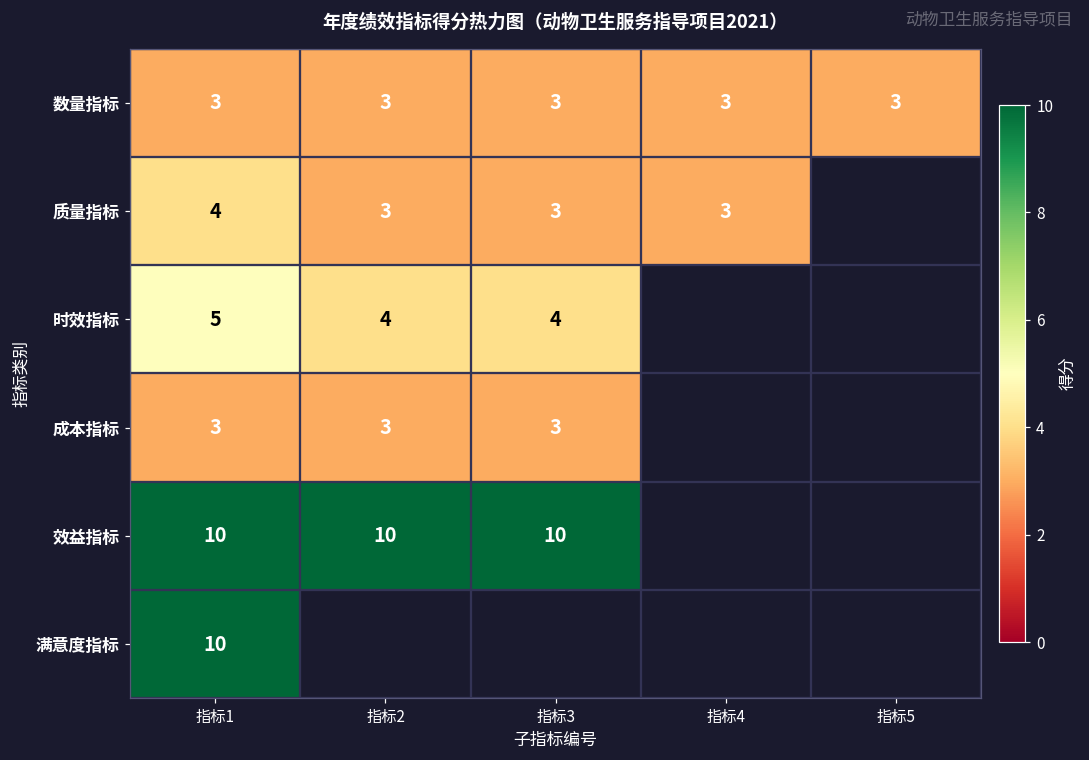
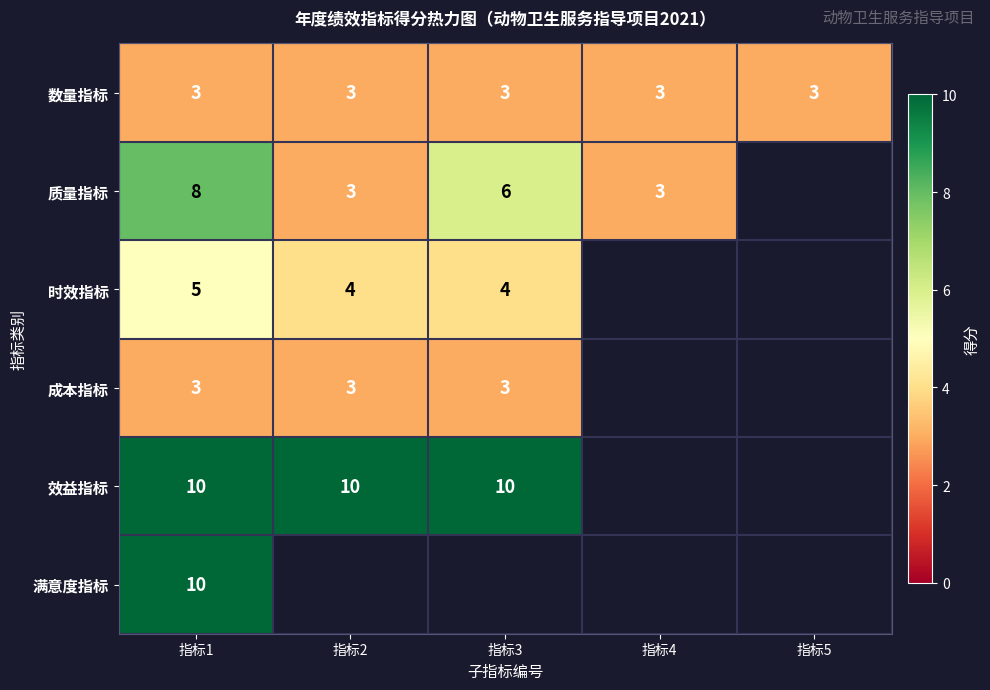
质量指标, 指标1: 4 -> 8
质量指标, 指标3: 3 -> 6
